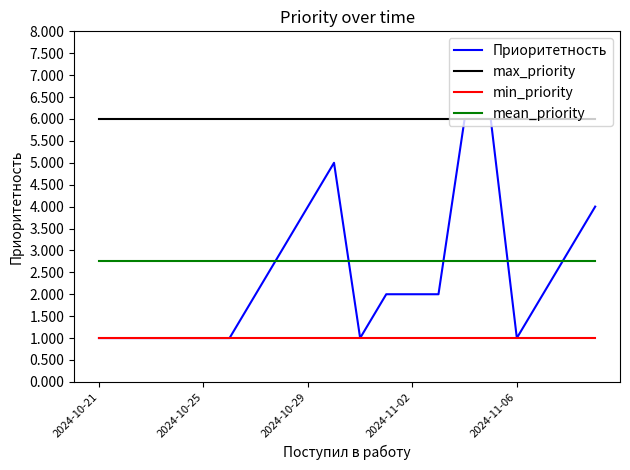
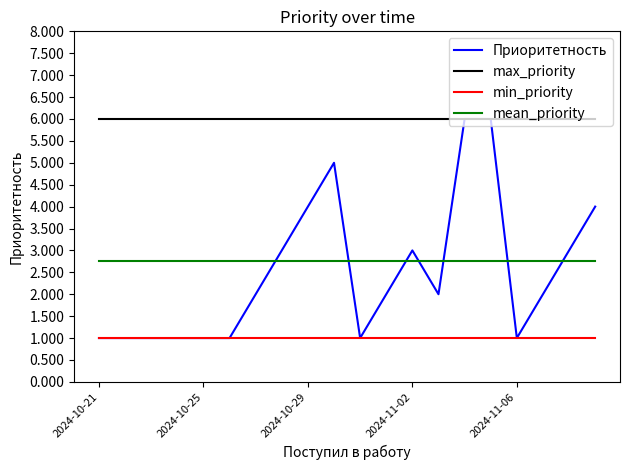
Приоритетность, 2024-11-02: 2 -> 3
